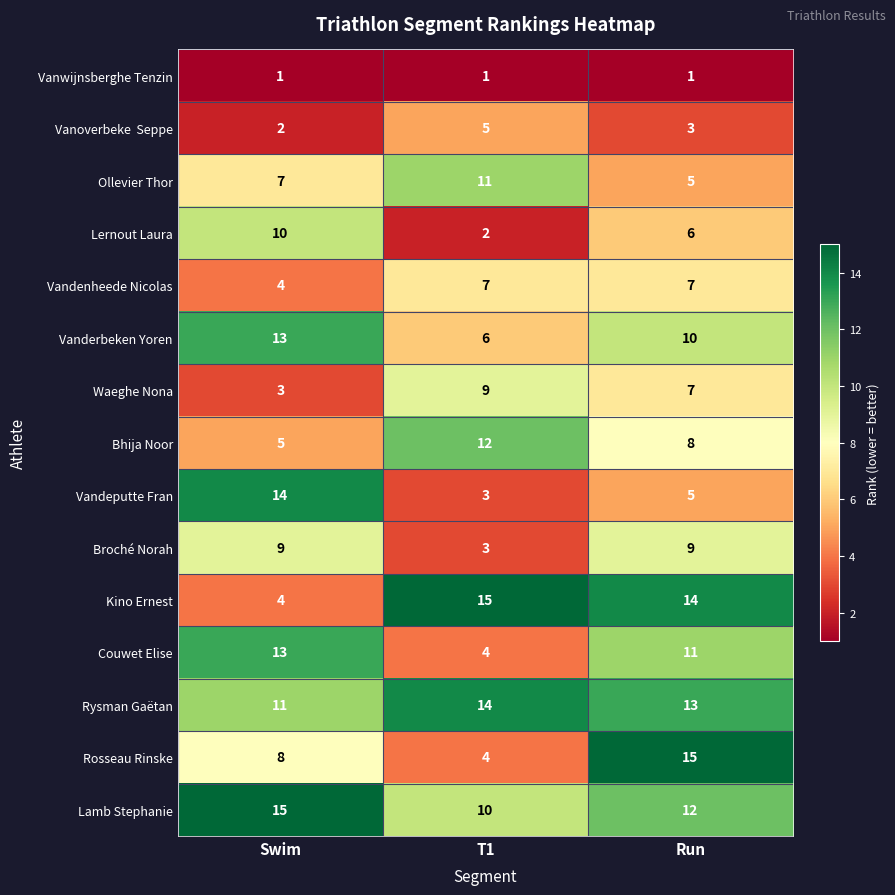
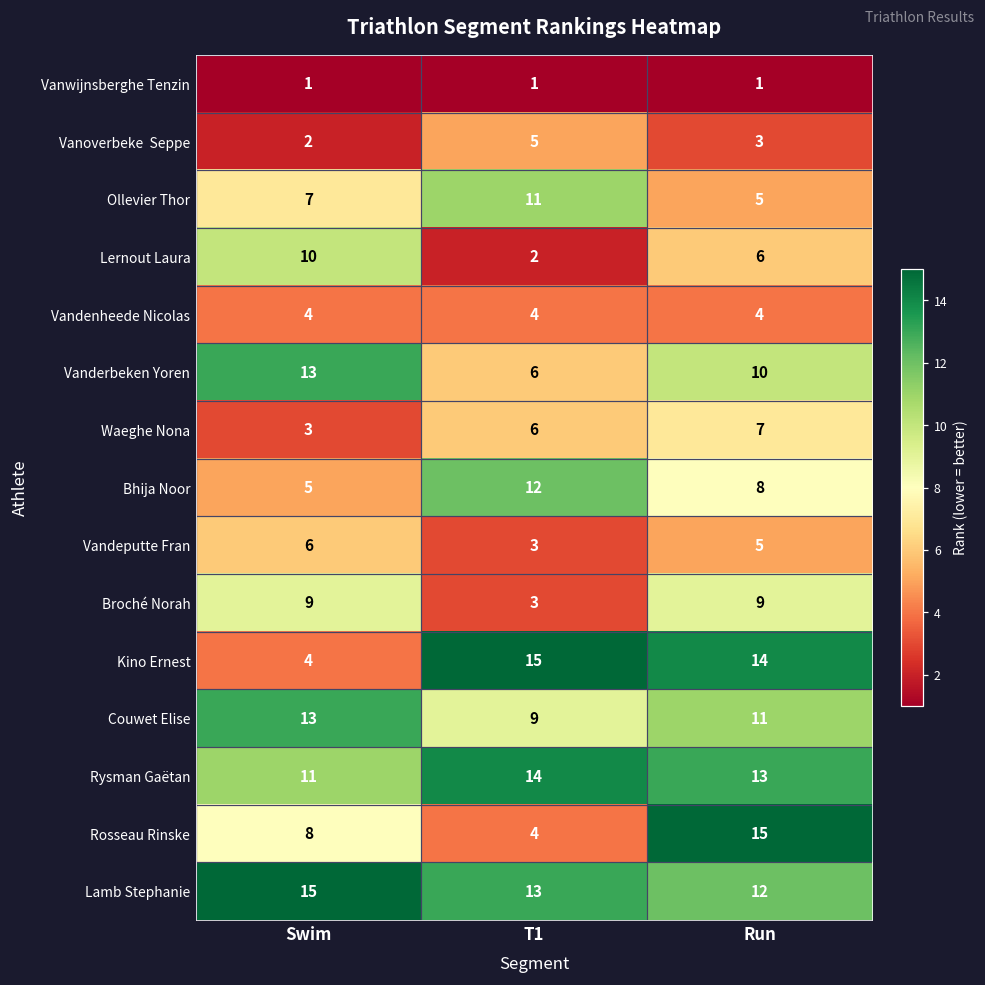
Vandenheede Nicolas, T1: 7 -> 4
Vandenheede Nicolas, Run: 7 -> 4
Waeghe Nona, T1: 9 -> 6
Vandeputte Fran, Swim: 14 -> 6
Couwet Elise, T1: 4 -> 9
Lamb Stephanie, T1: 10 -> 13
